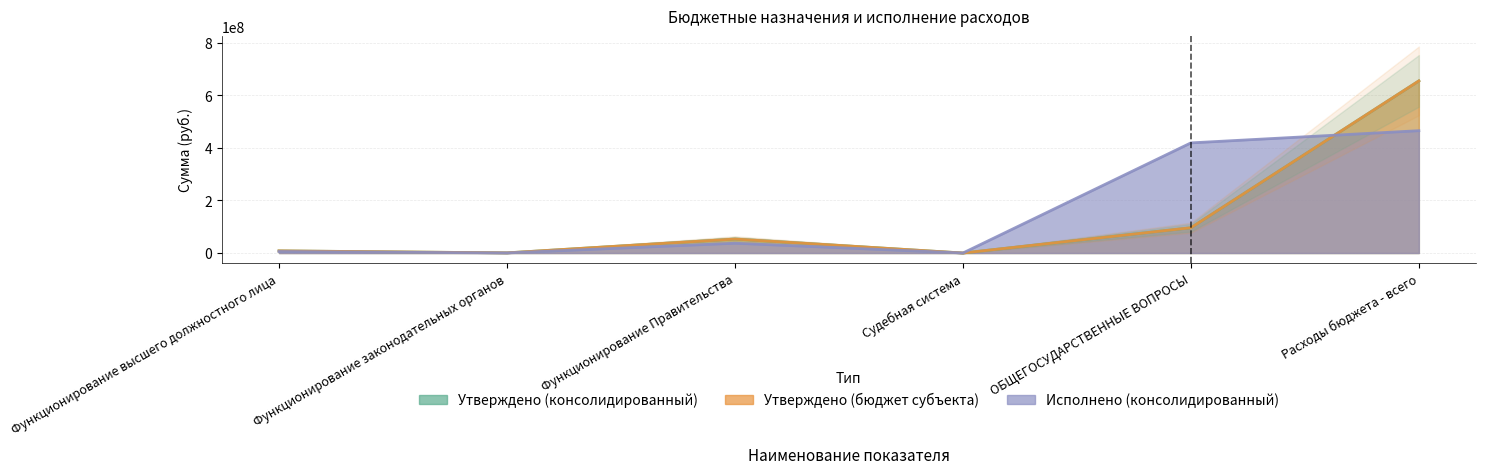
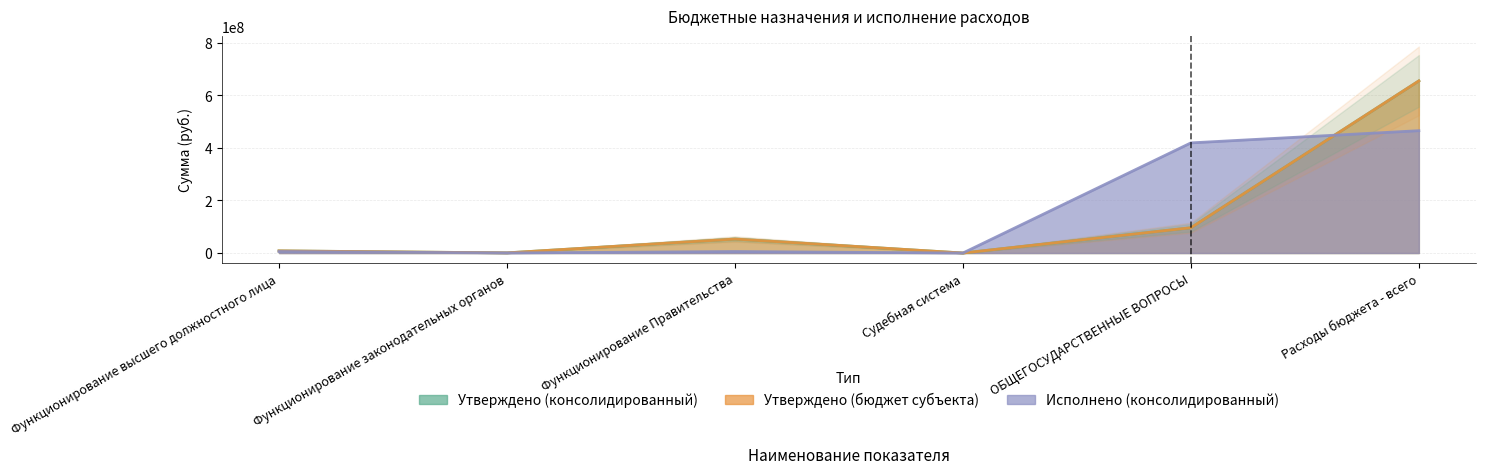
Исполнено (консолидированный), Функционирование Правительства: 40000000 -> 10000000
